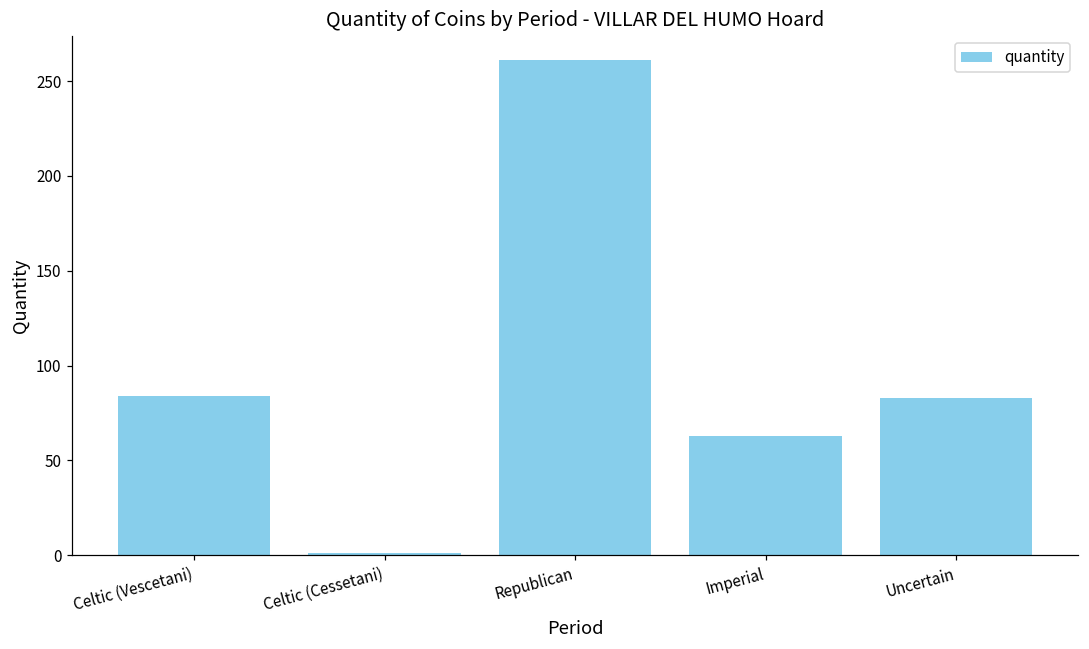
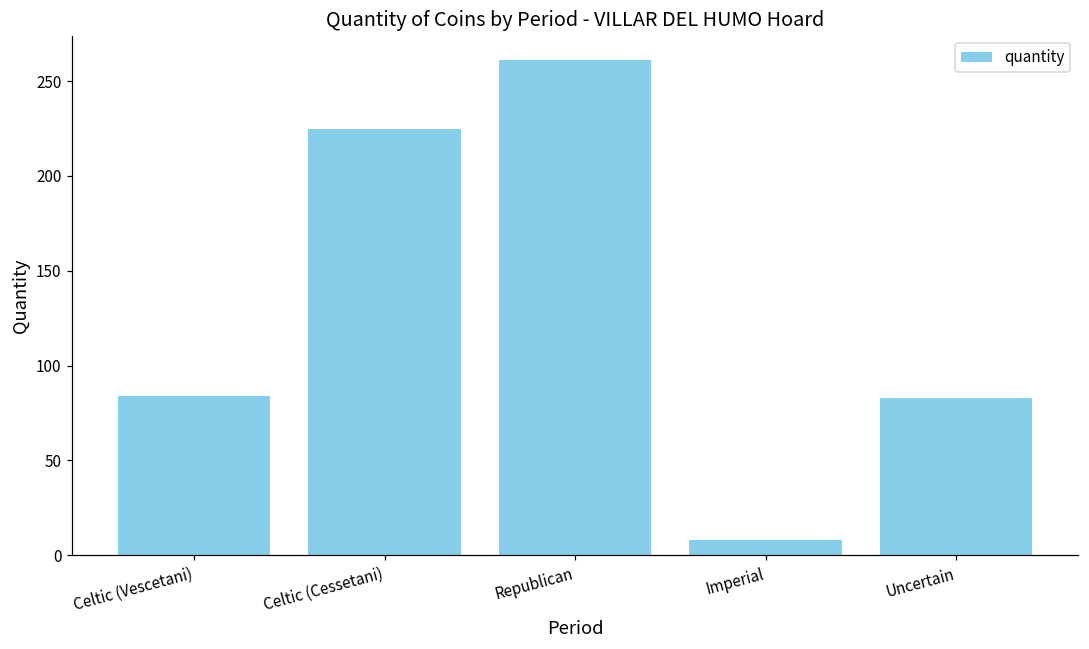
Celtic (Cessetani): 1 -> 225
Imperial: 63 -> 8
